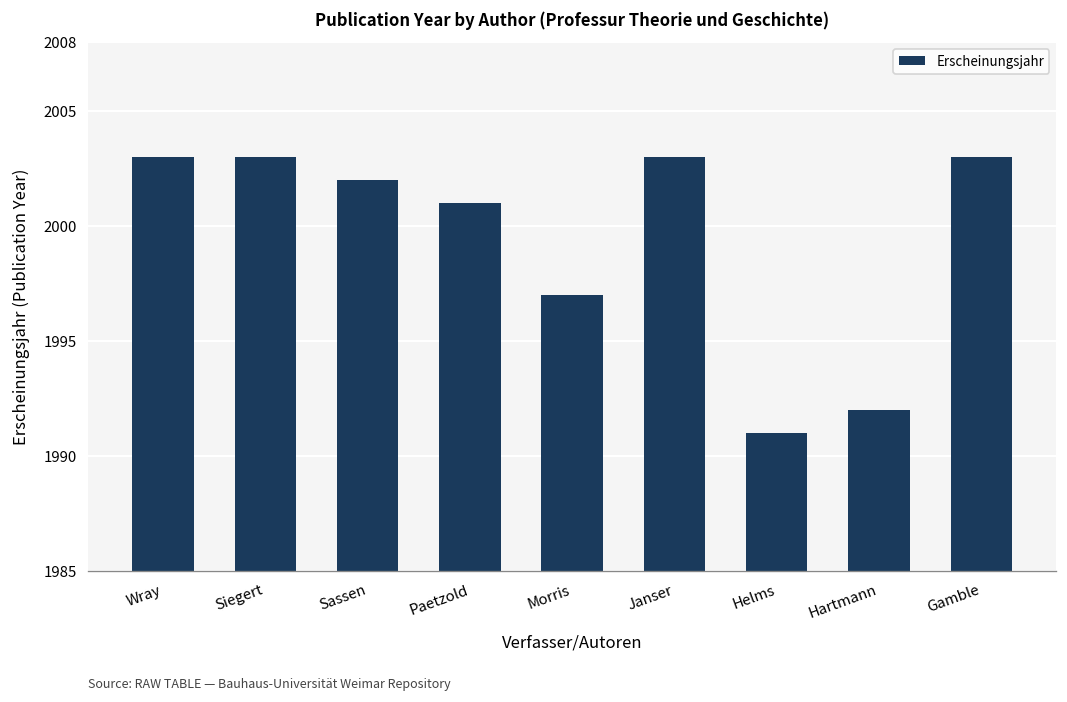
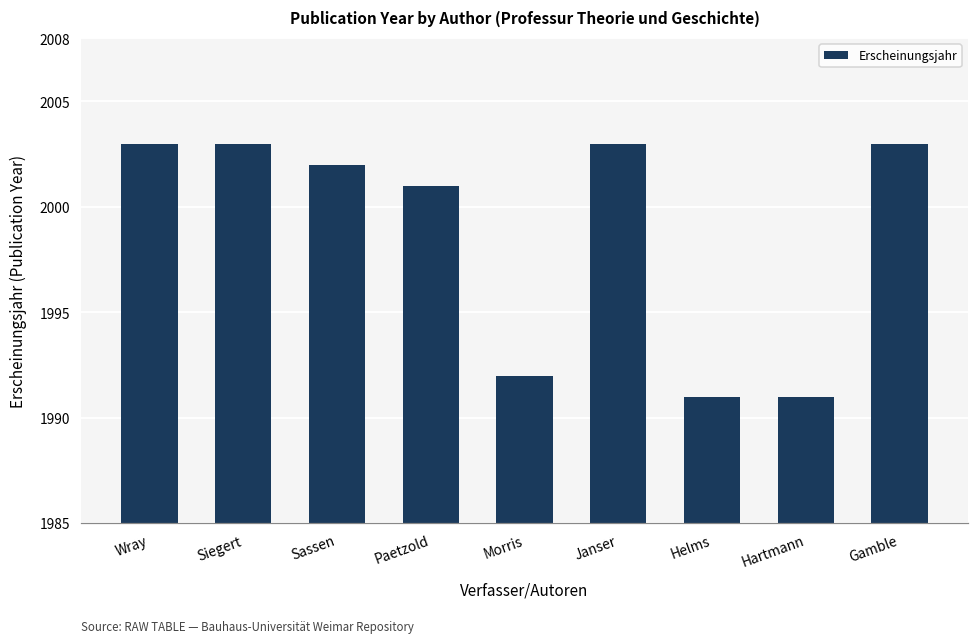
Morris: 1997 -> 1992
Hartmann: 1992 -> 1991
